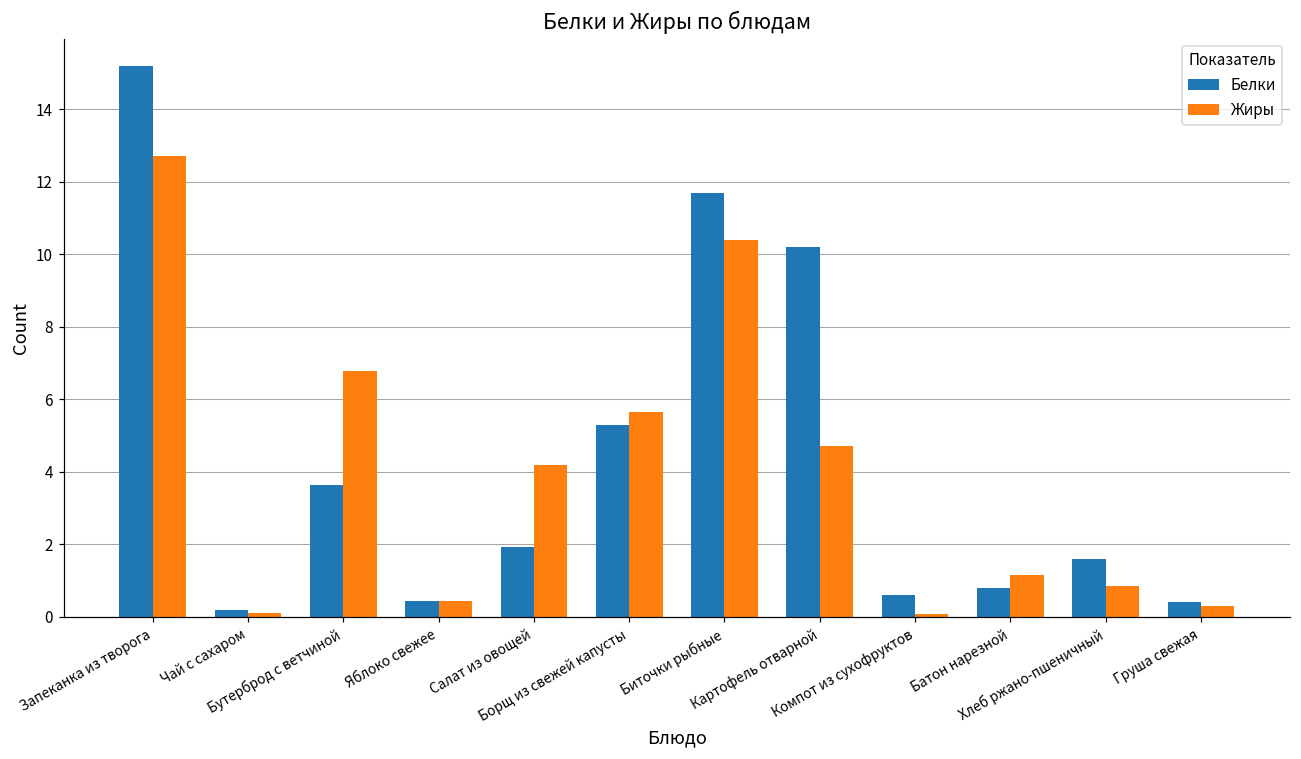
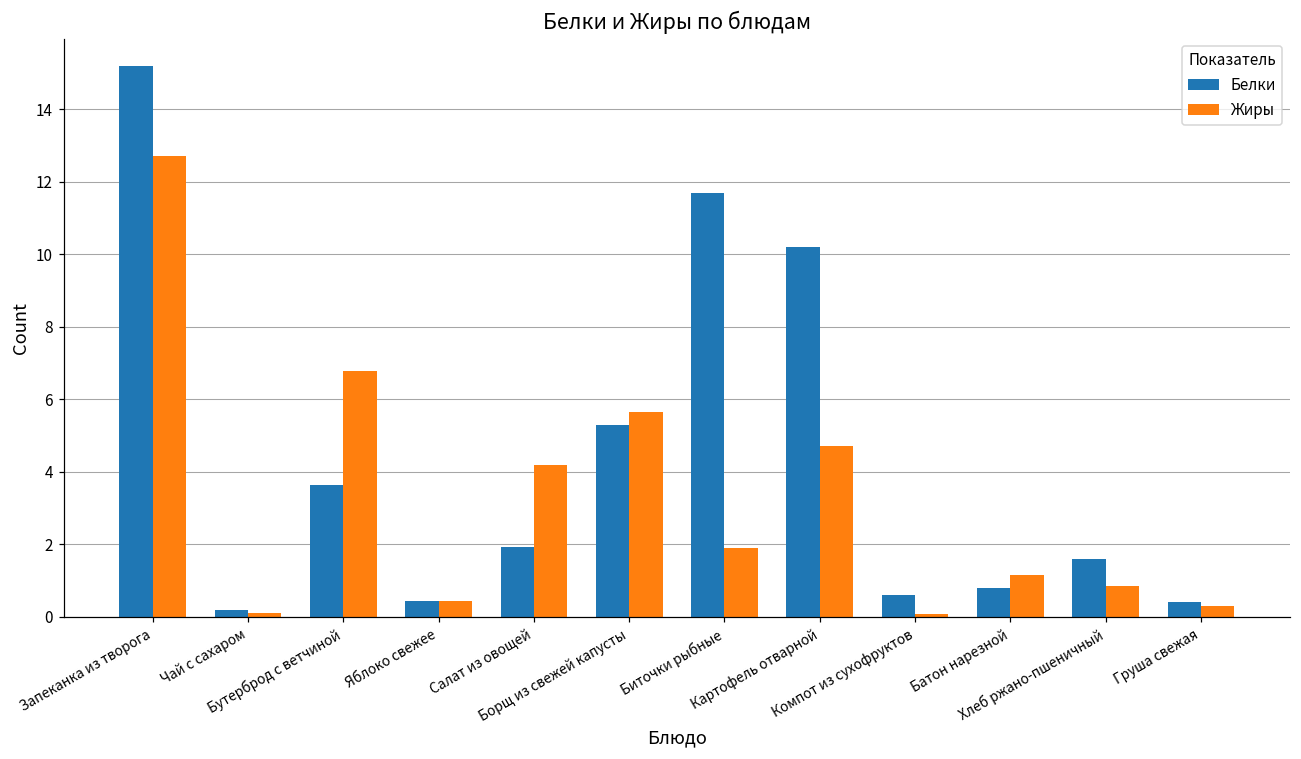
Жиры, Биточки рыбные: 10.4 -> 1.9
